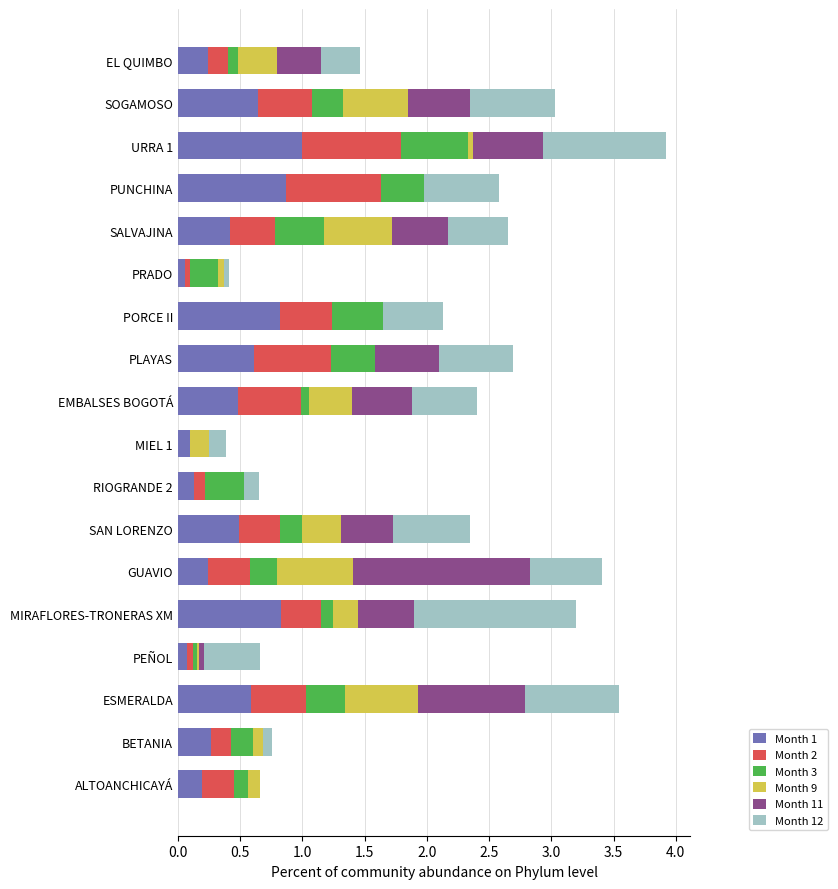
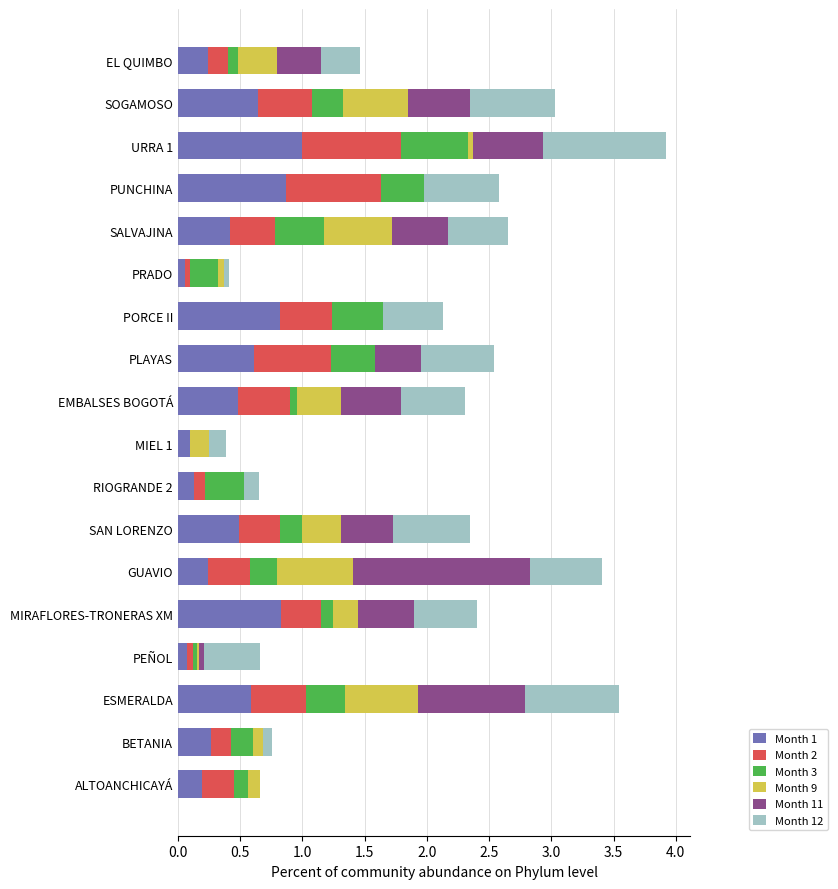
Month 11, PLAYAS: 0.52 -> 0.37
Month 2, EMBALSES BOGOTÁ: 0.51 -> 0.42
Month 12, MIRAFLORES-TRONERAS XM: 1.3 -> 0.5
